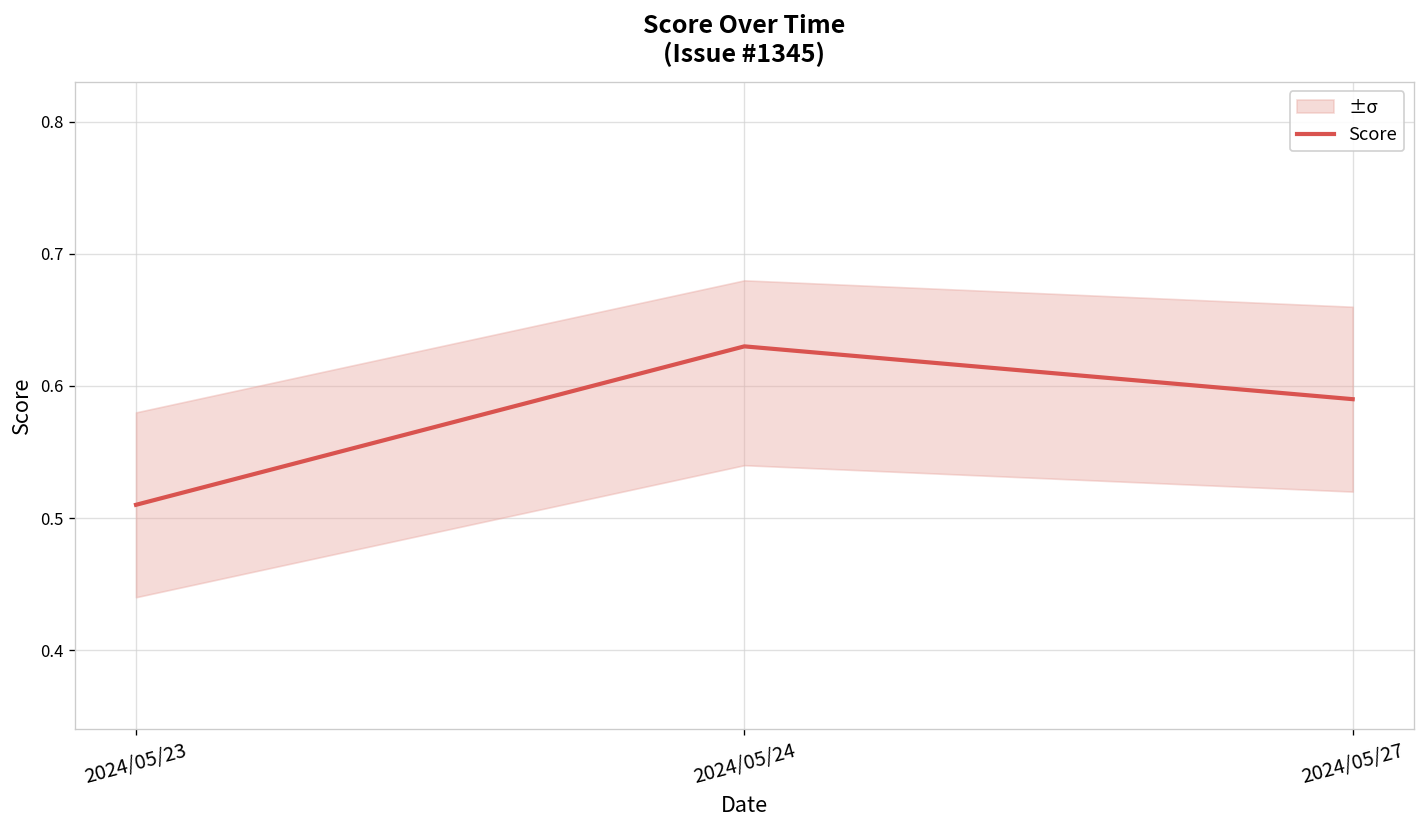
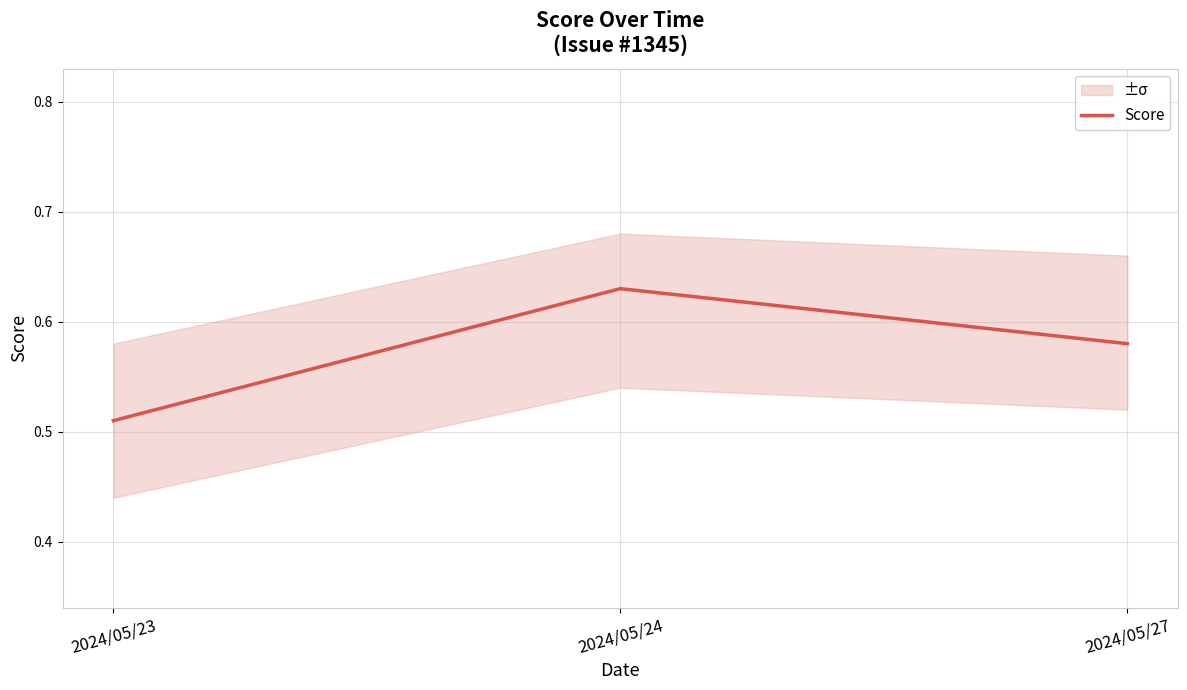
Score, 2024/05/27: 0.59 -> 0.58
